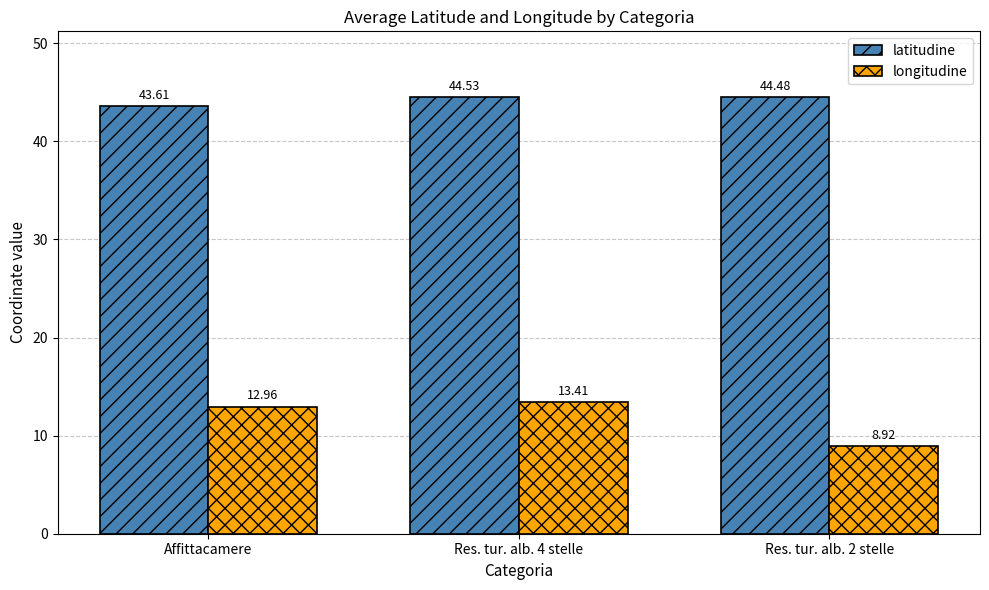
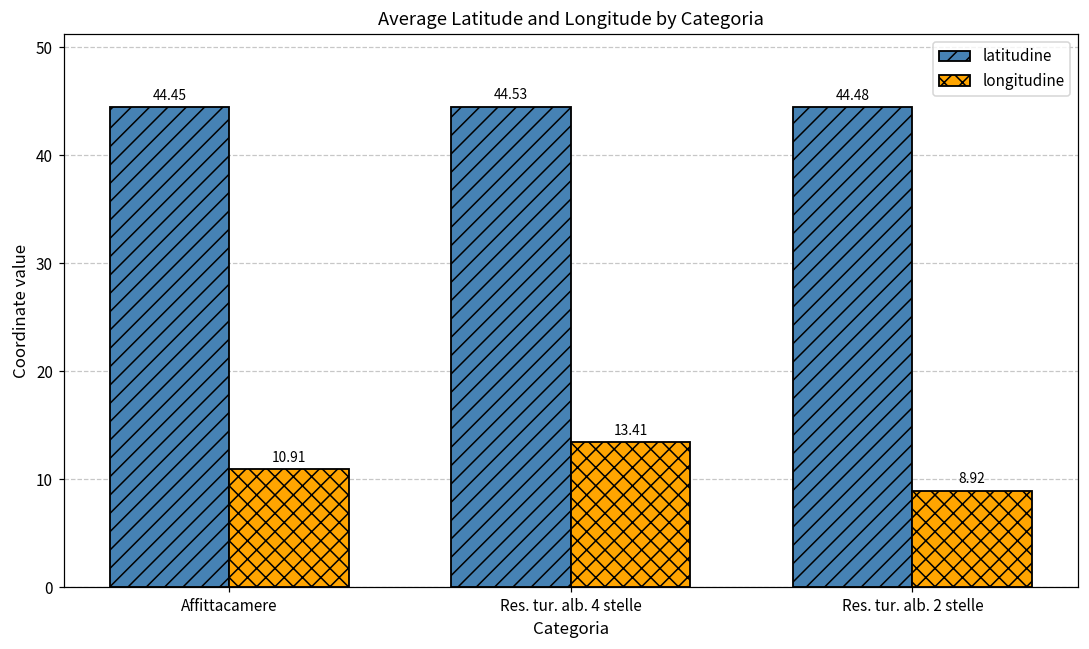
latitudine, Affittacamere: 43.61 -> 44.45
longitudine, Affittacamere: 12.96 -> 10.91
